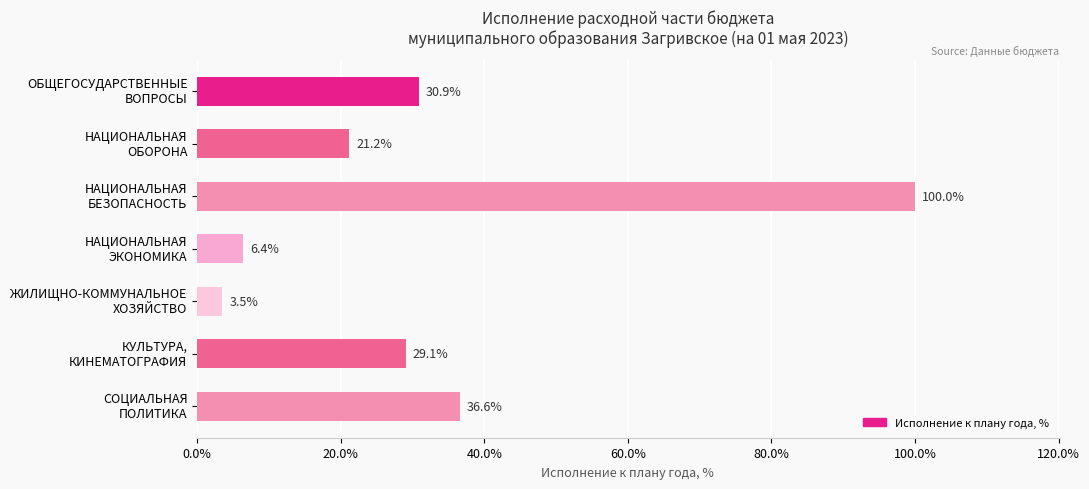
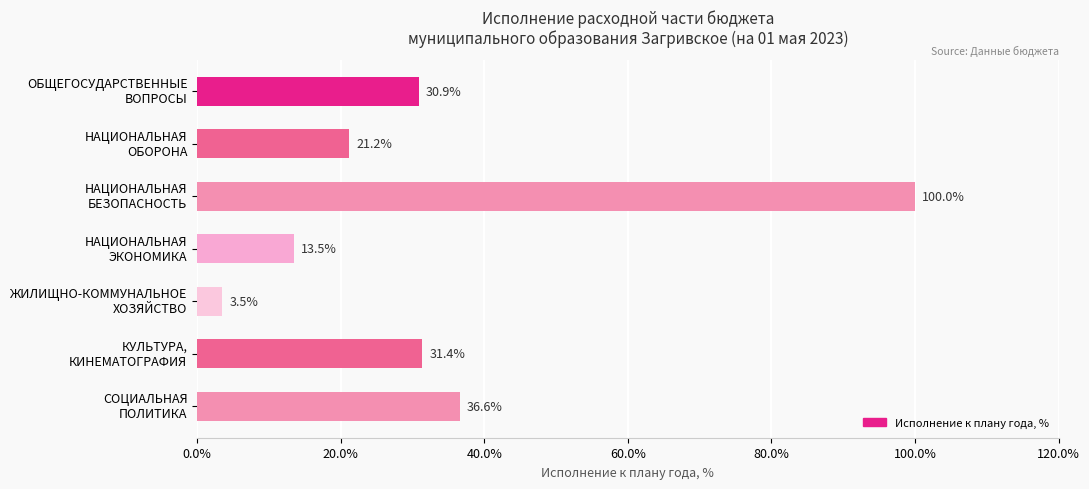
НАЦИОНАЛЬНАЯ ЭКОНОМИКА: 6.4% -> 13.5%
КУЛЬТУРА, КИНЕМАТОГРАФИЯ: 29.1% -> 31.4%
